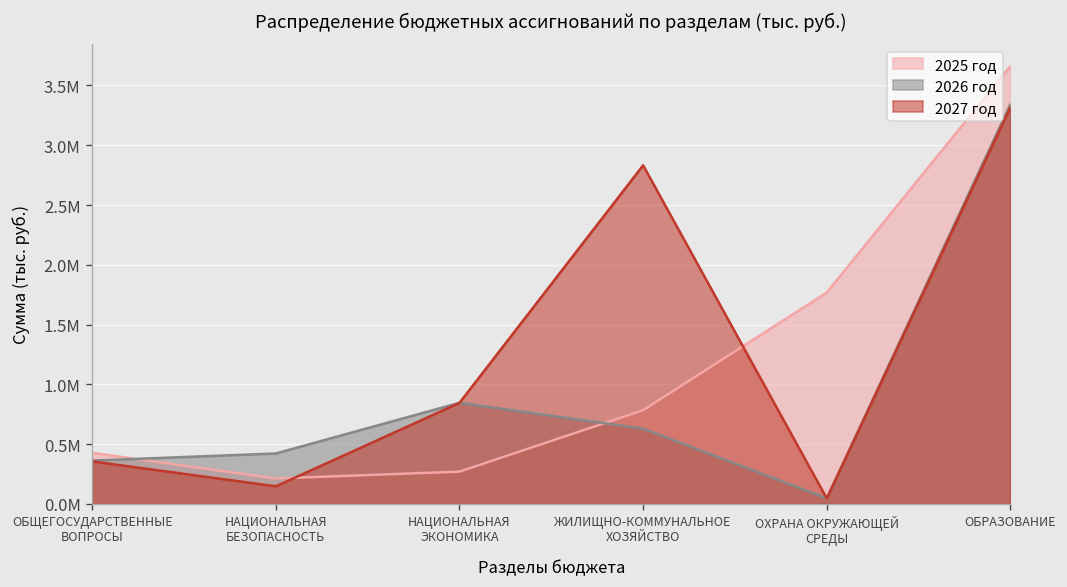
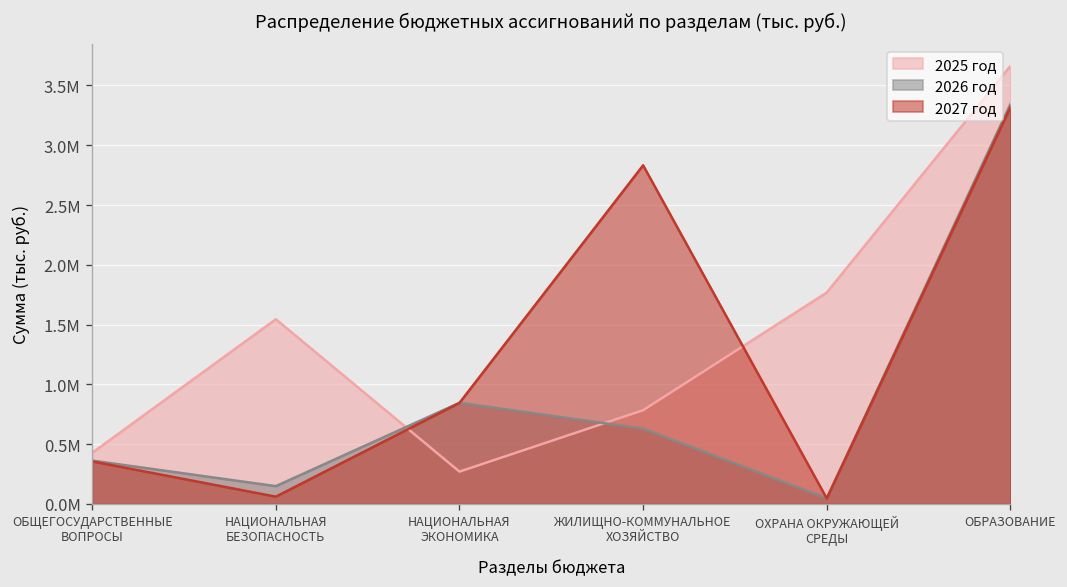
2025 год, НАЦИОНАЛЬНАЯ БЕЗОПАСНОСТЬ: 200000 -> 1500000
2026 год, НАЦИОНАЛЬНАЯ БЕЗОПАСНОСТЬ: 400000 -> 100000
2027 год, НАЦИОНАЛЬНАЯ БЕЗОПАСНОСТЬ: 150000 -> 60000
